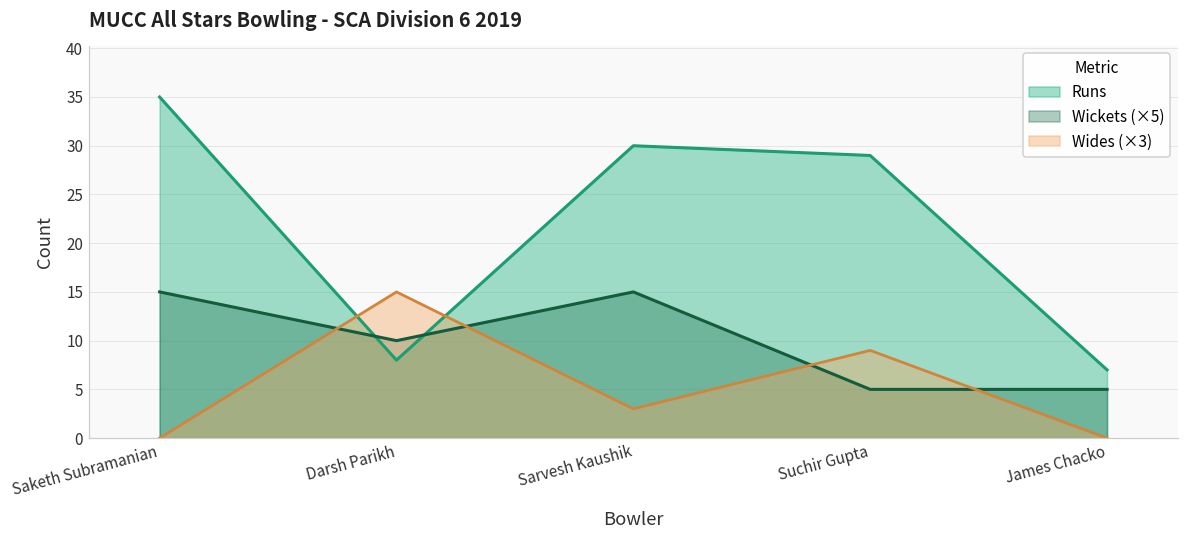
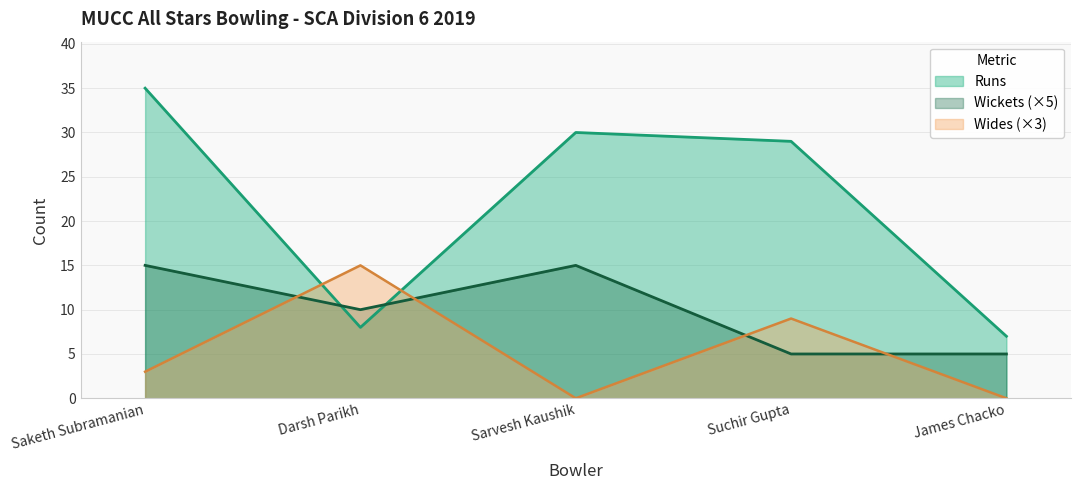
Wides (×3), Saketh Subramanian: 0 -> 3
Wides (×3), Sarvesh Kaushik: 3 -> 0
